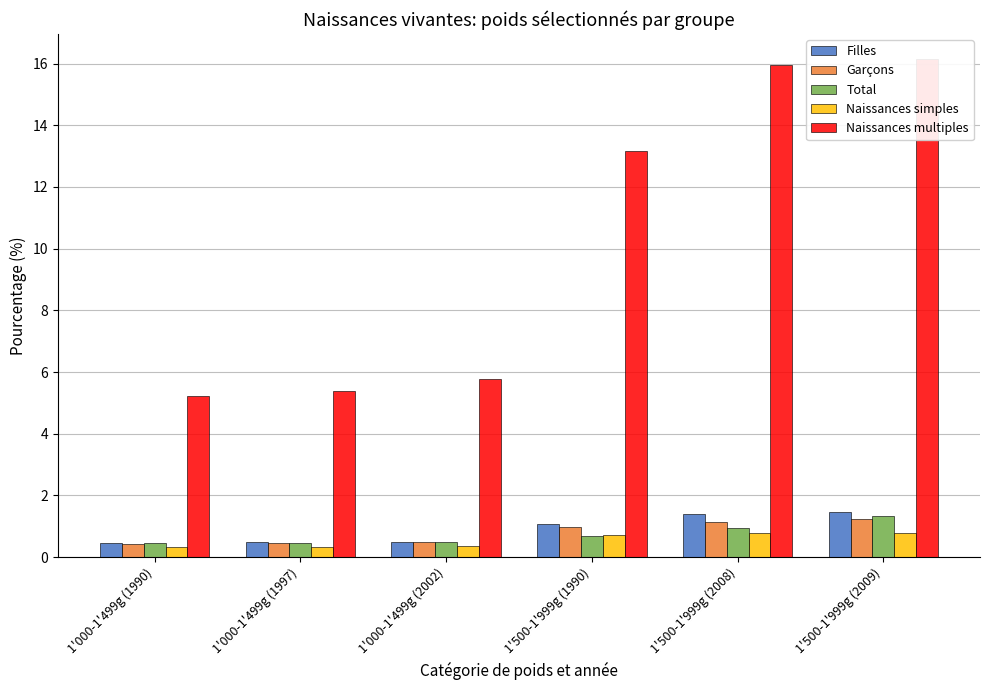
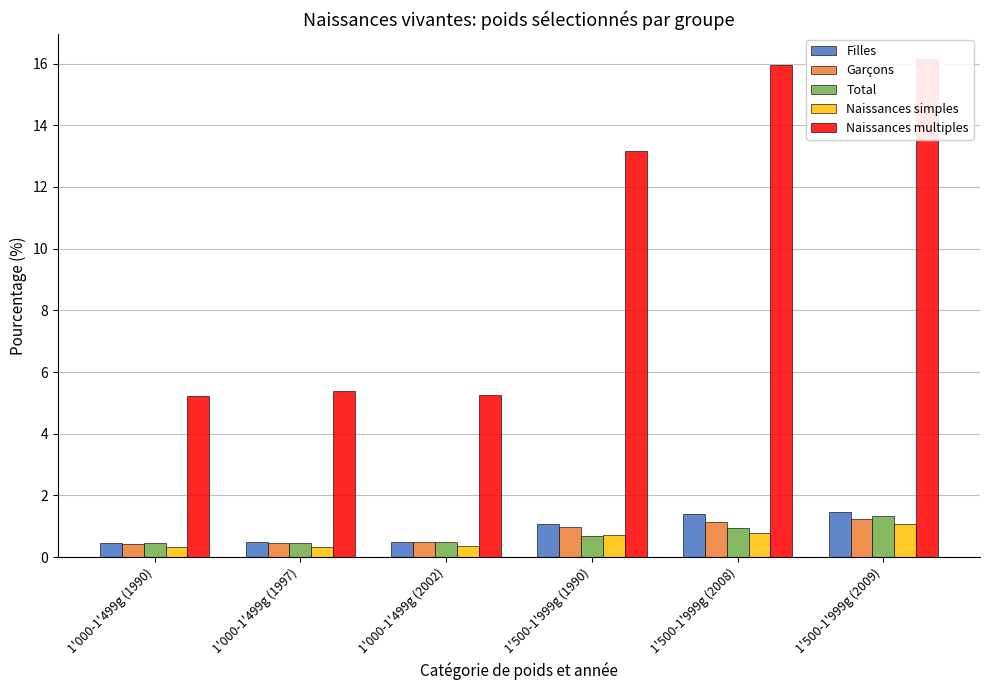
Naissances multiples, 1'000-1'499g (2002): 5.8 -> 5.3
Naissances simples, 1'500-1'999g (2009): 0.8 -> 1.1
